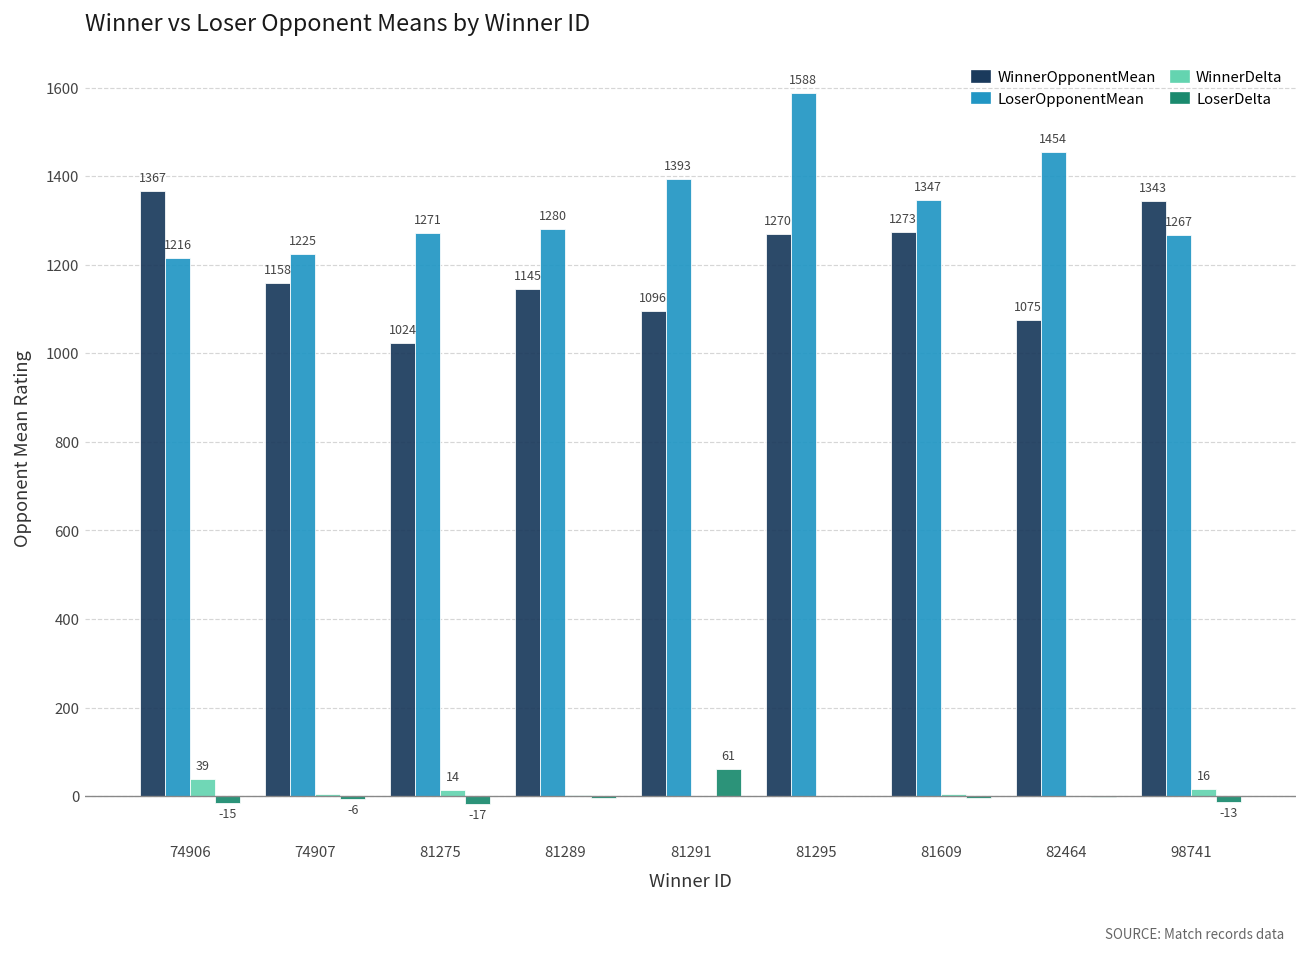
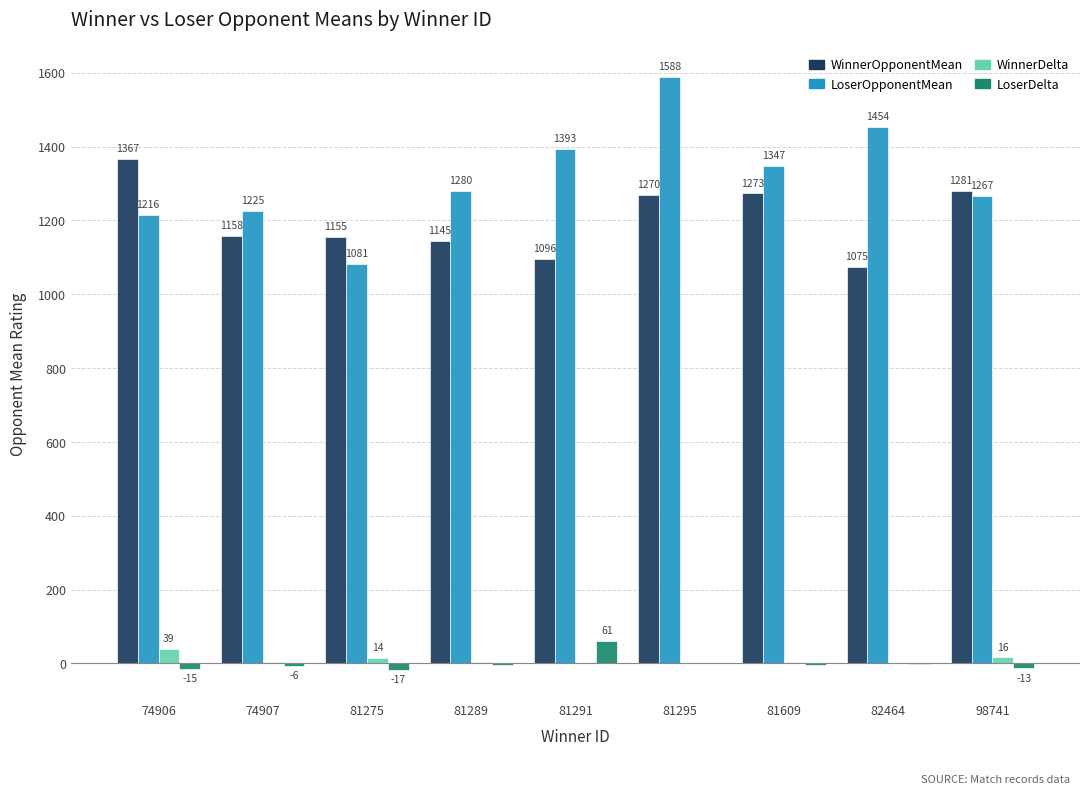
WinnerOpponentMean, 81275: 1024 -> 1155
LoserOpponentMean, 81275: 1271 -> 1081
WinnerOpponentMean, 98741: 1343 -> 1281
